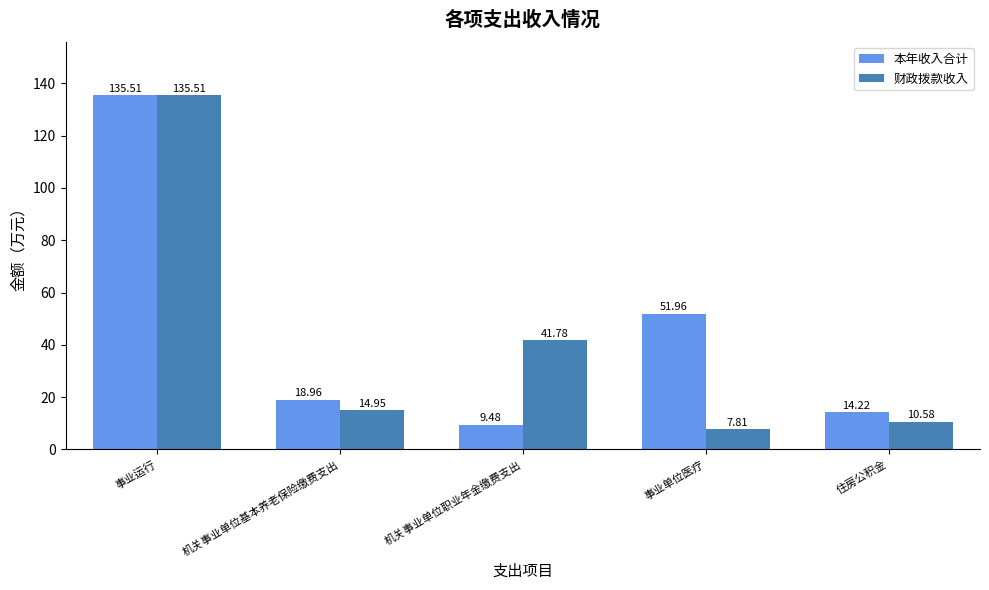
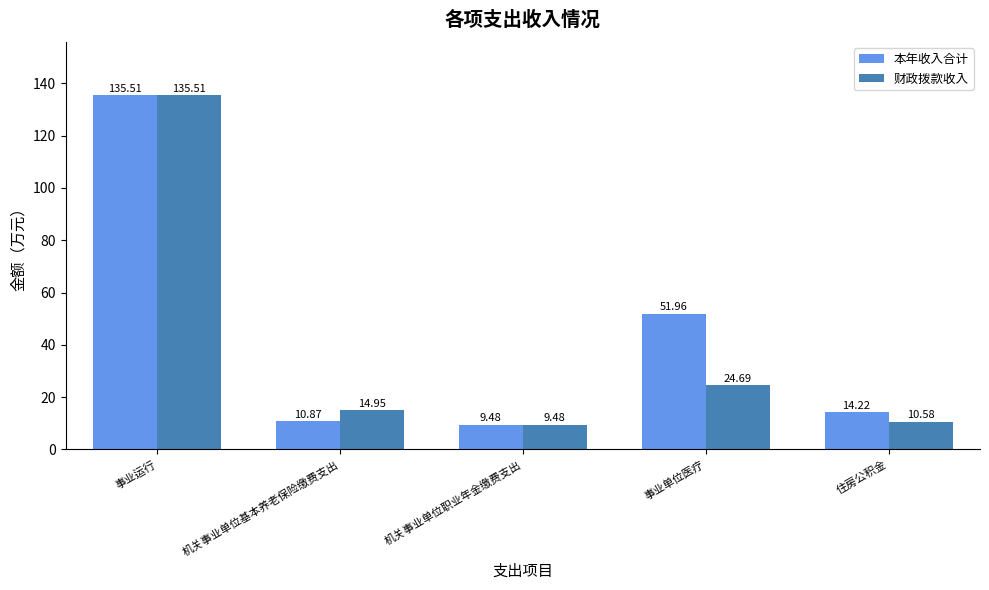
本年收入合计, 机关事业单位基本养老保险缴费支出: 18.96 -> 10.87
财政拨款收入, 机关事业单位职业年金缴费支出: 41.78 -> 9.48
财政拨款收入, 事业单位医疗: 7.81 -> 24.69
